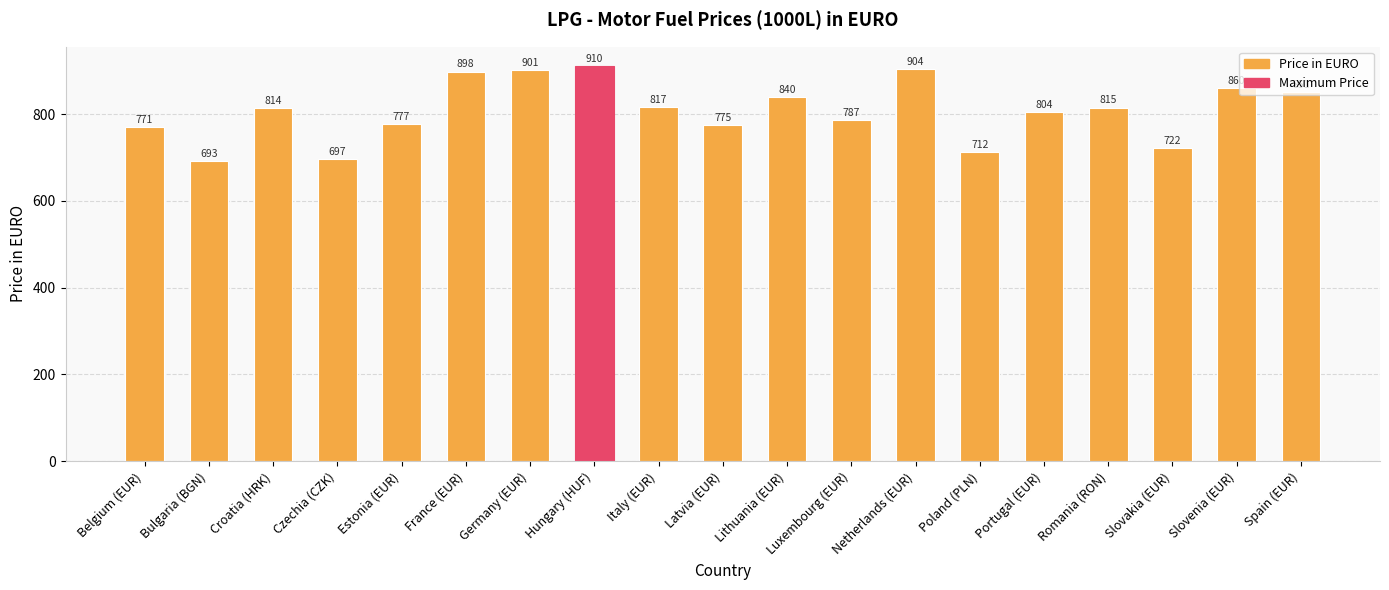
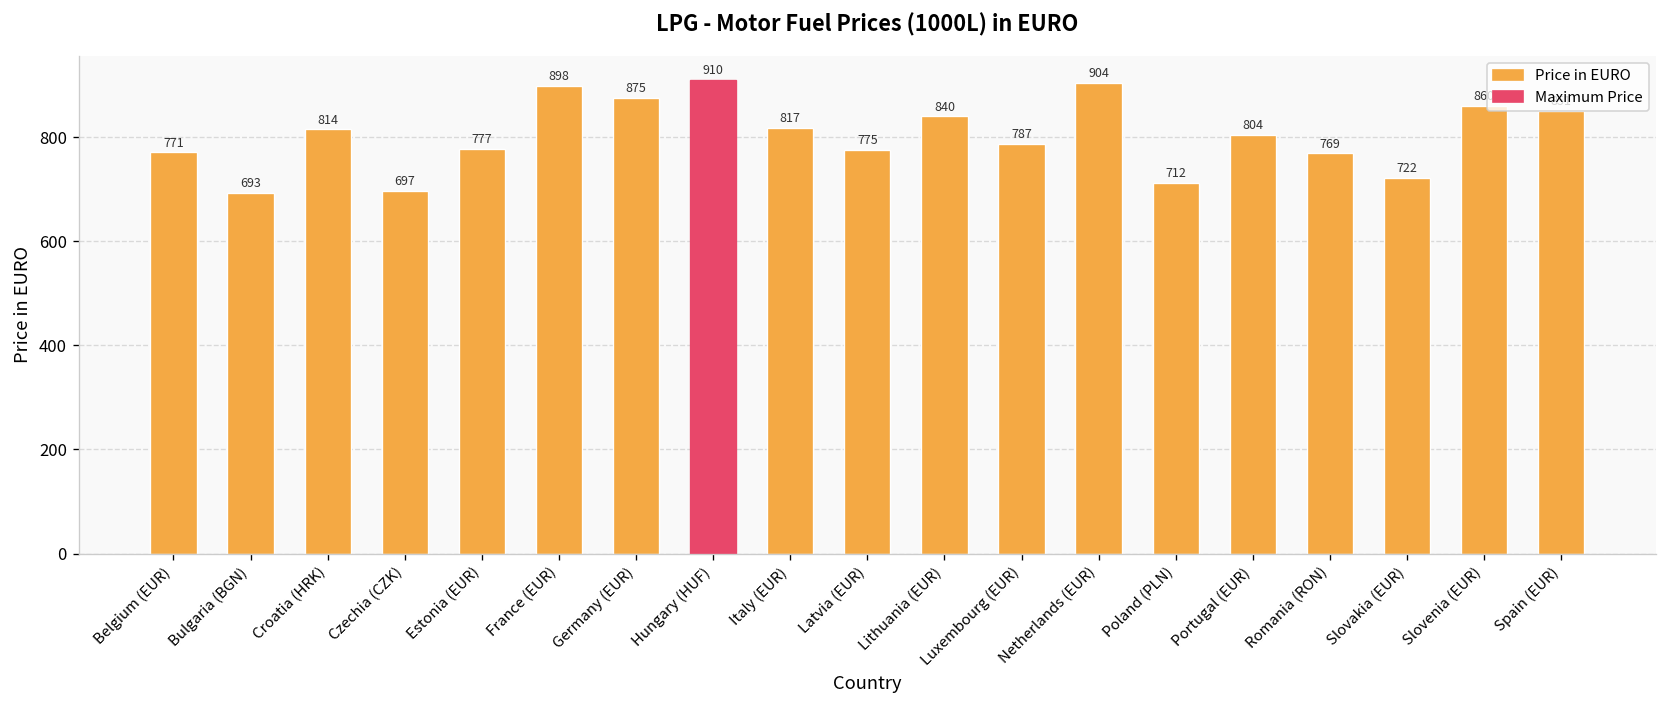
Germany (EUR): 901 -> 875
Romania (RON): 815 -> 769
